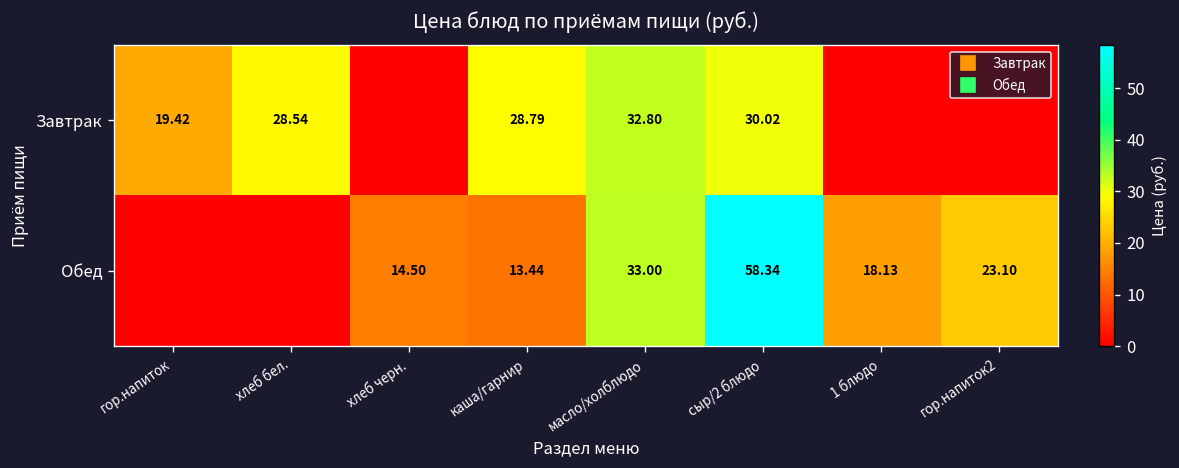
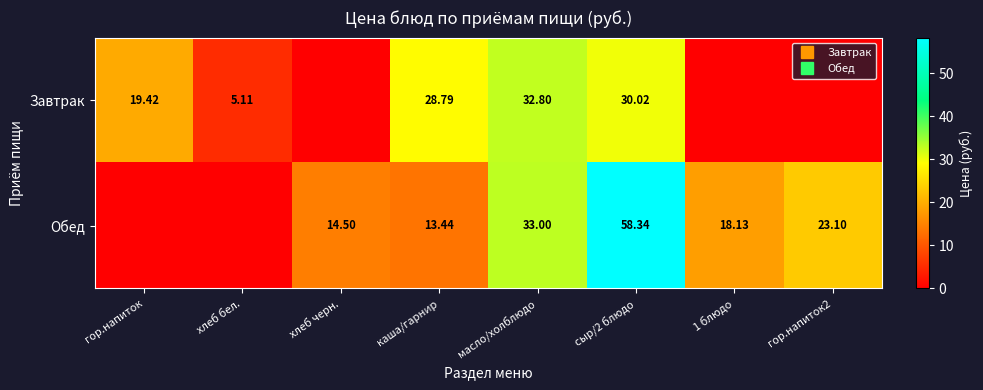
Завтрак, хлеб бел.: 28.54 -> 5.11
